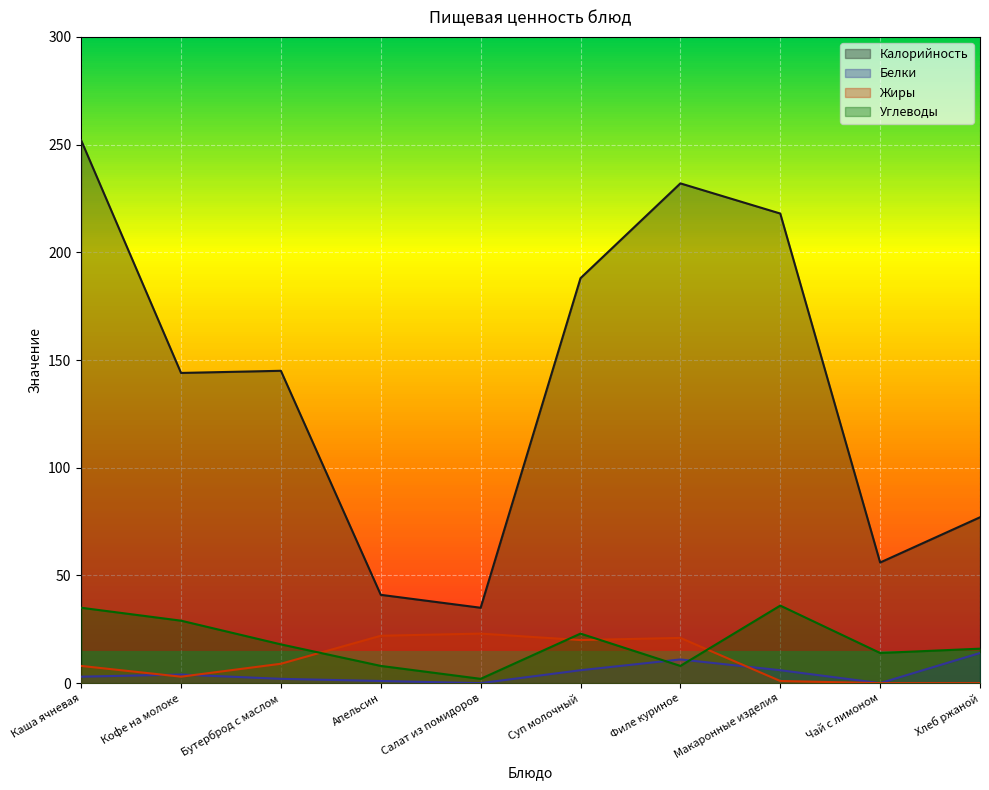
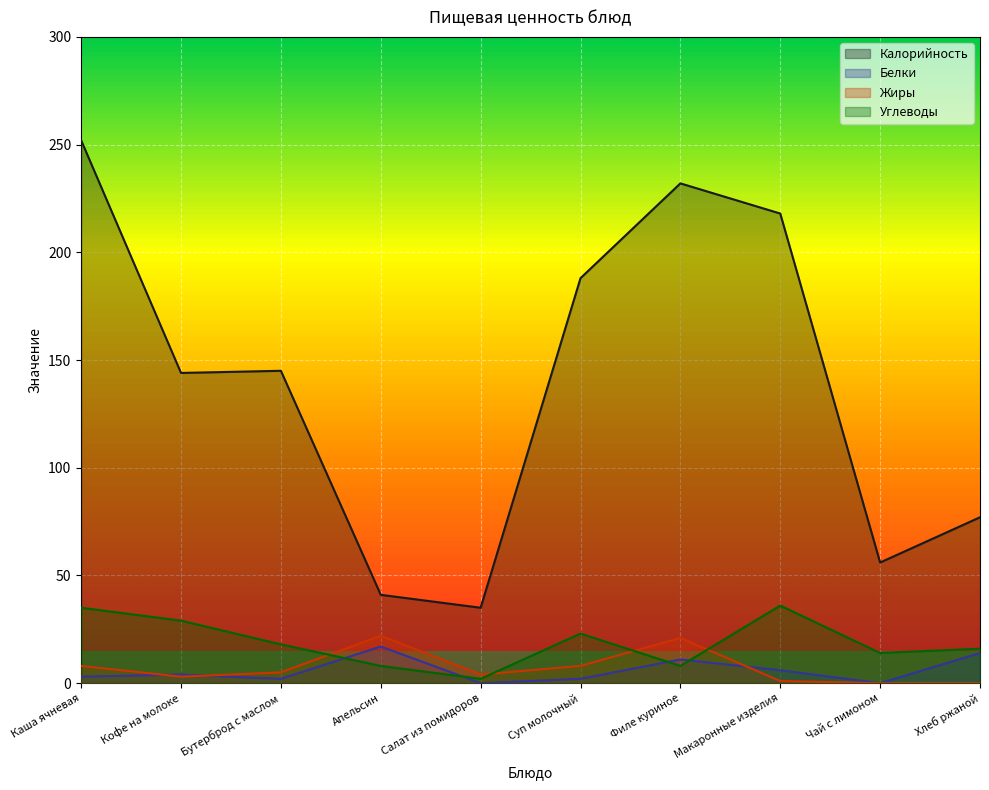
Жиры, Бутерброд с маслом: 9 -> 5
Белки, Апельсин: 1 -> 17
Жиры, Салат из помидоров: 23 -> 4
Белки, Суп молочный: 6 -> 2
Жиры, Суп молочный: 20 -> 8
